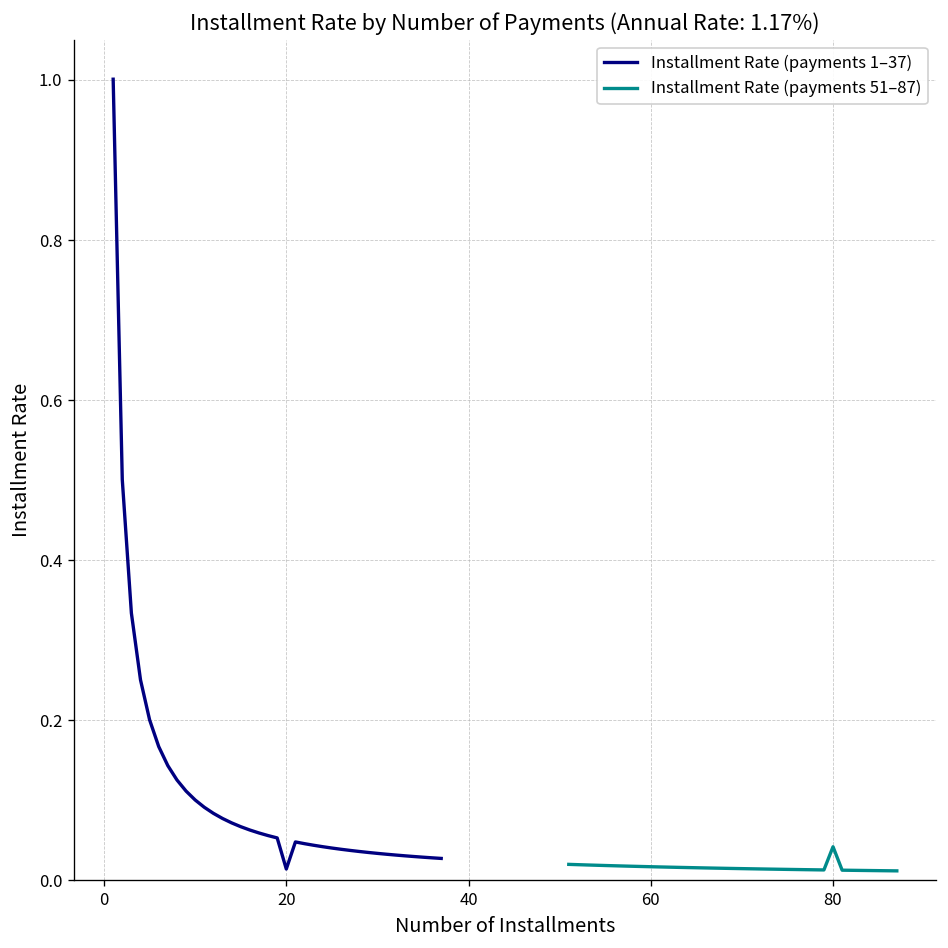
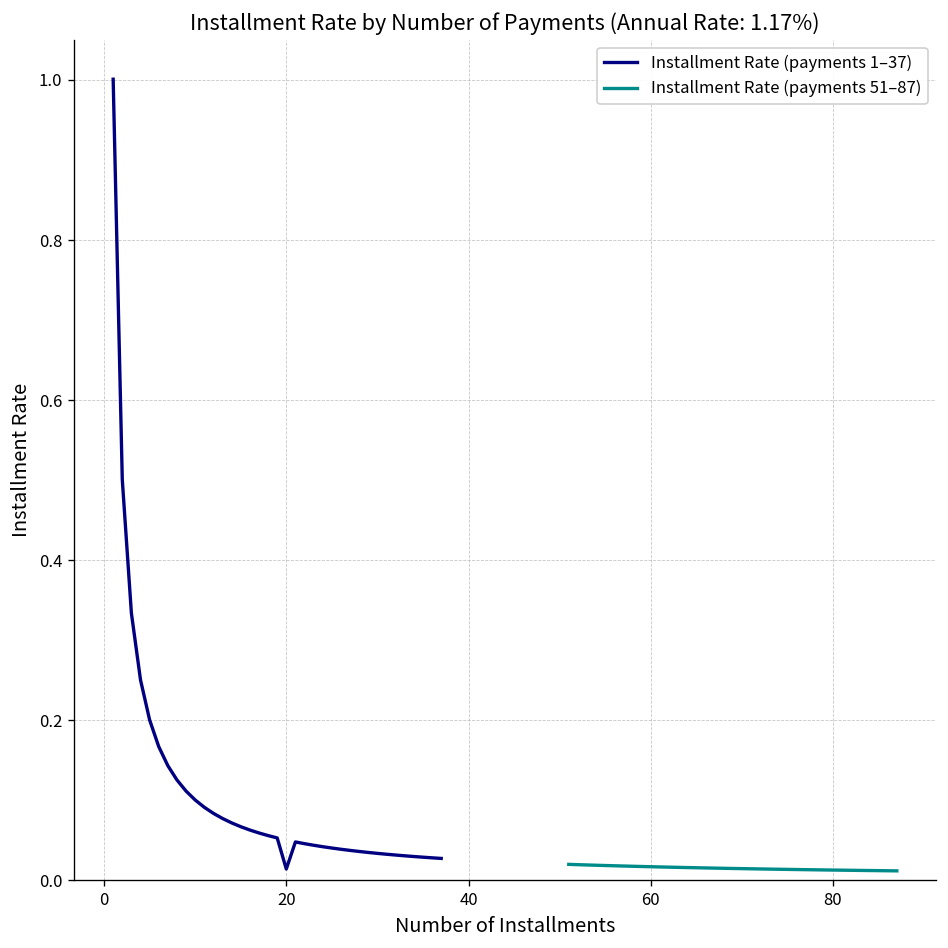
Installment Rate (payments 51–87), 80: 0.04 -> 0.01
